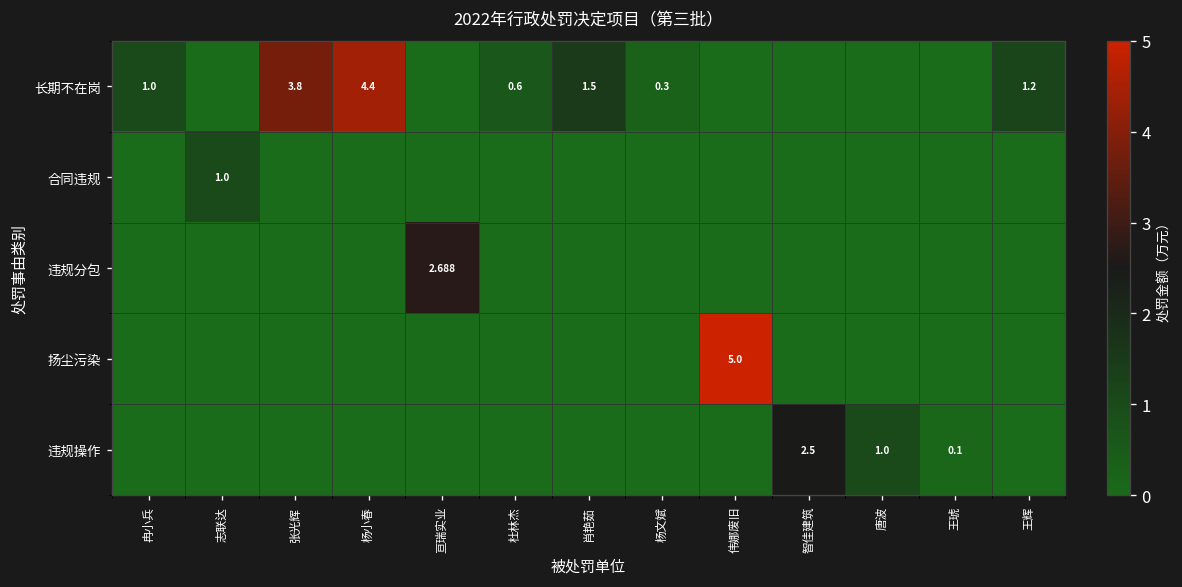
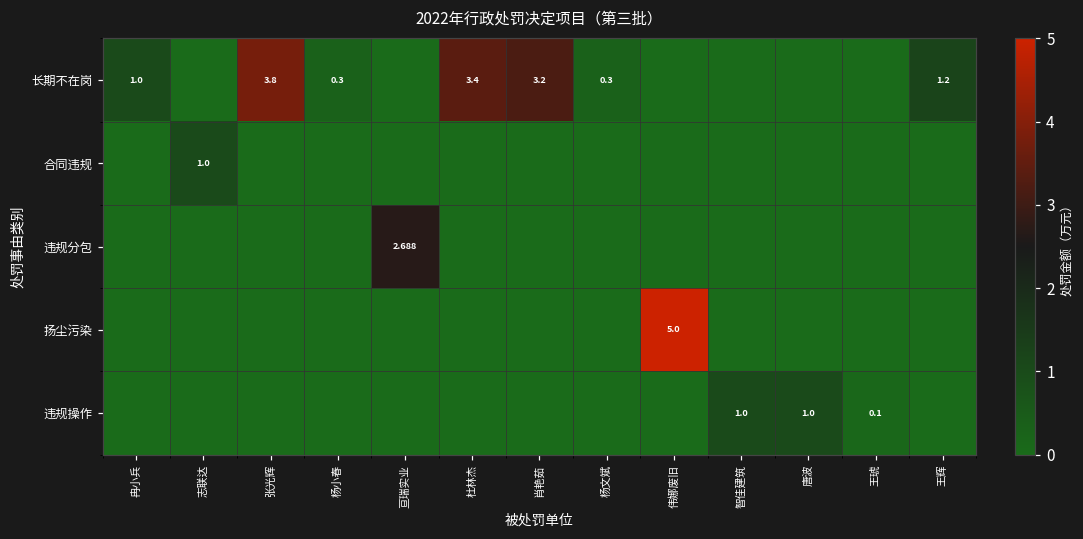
长期不在岗, 杨小春: 4.4 -> 0.3
长期不在岗, 杜林杰: 0.6 -> 3.4
长期不在岗, 肖艳茹: 1.5 -> 3.2
违规操作, 智佳建筑: 2.5 -> 1.0
